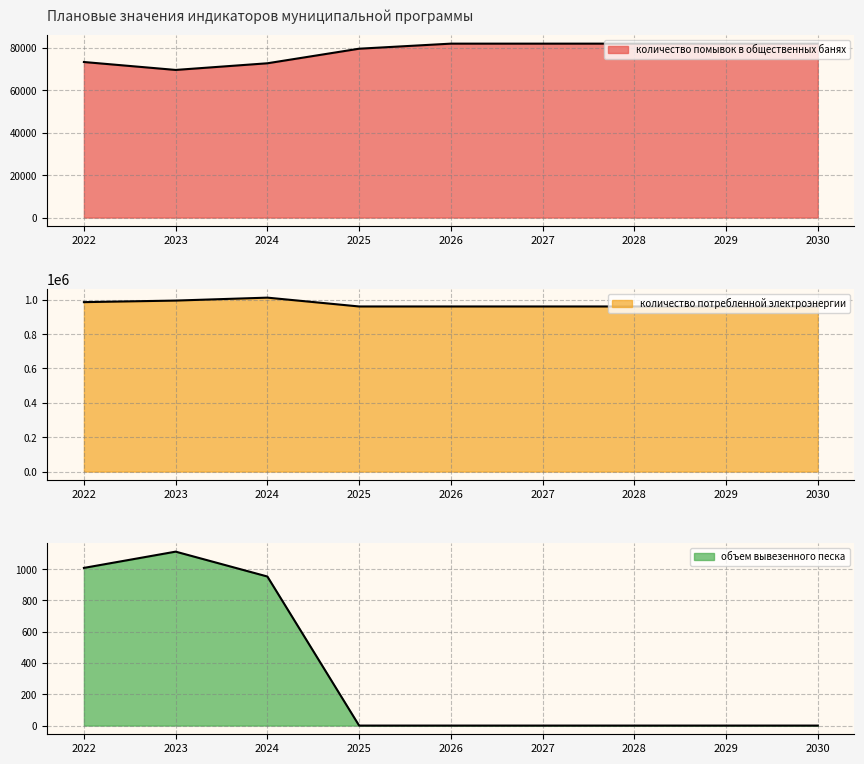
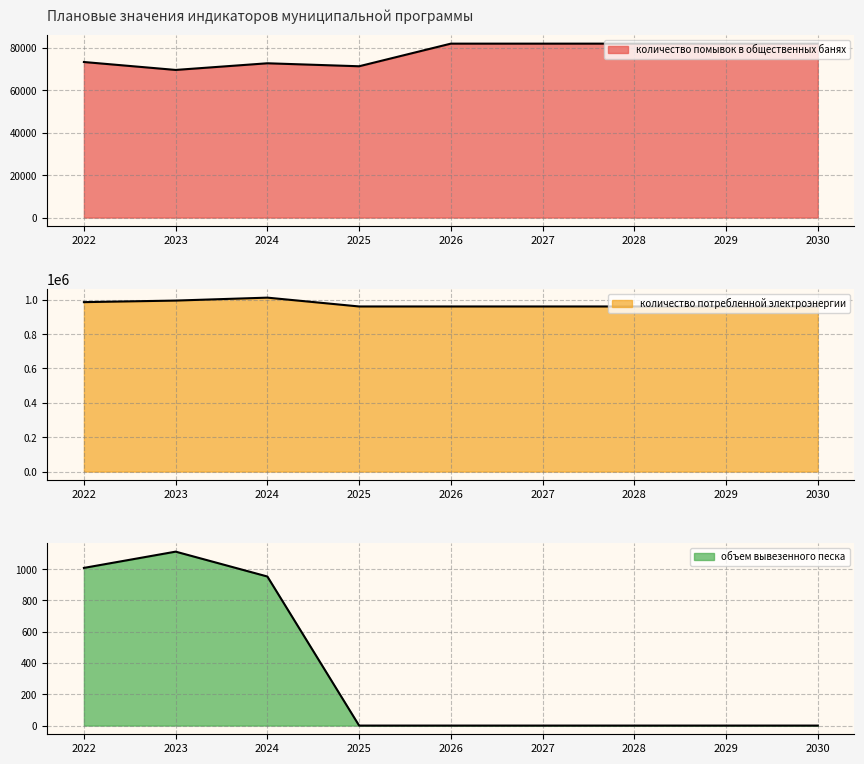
Плановые значения индикаторов муниципальной программы, 2025: 80000 -> 71000
